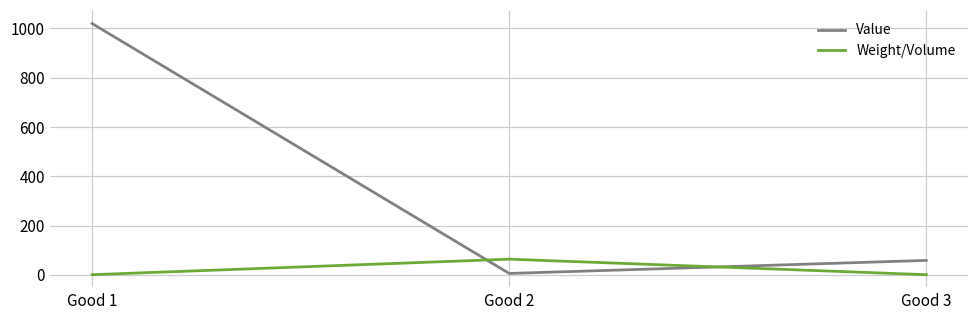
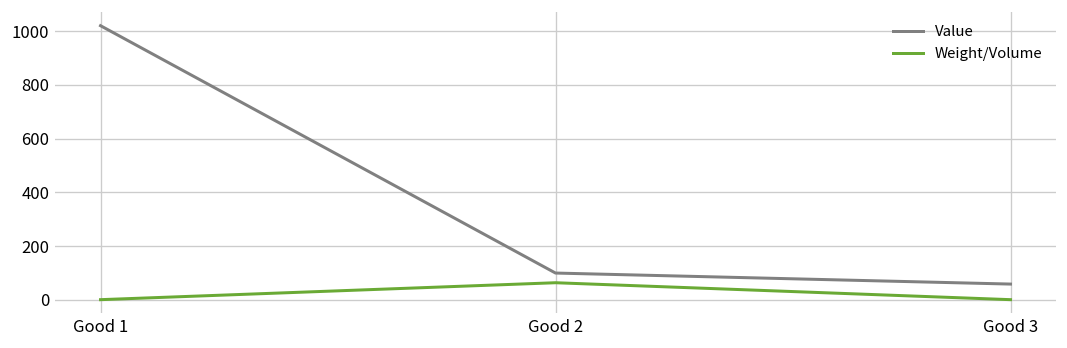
Value, Good 2: 10 -> 100
